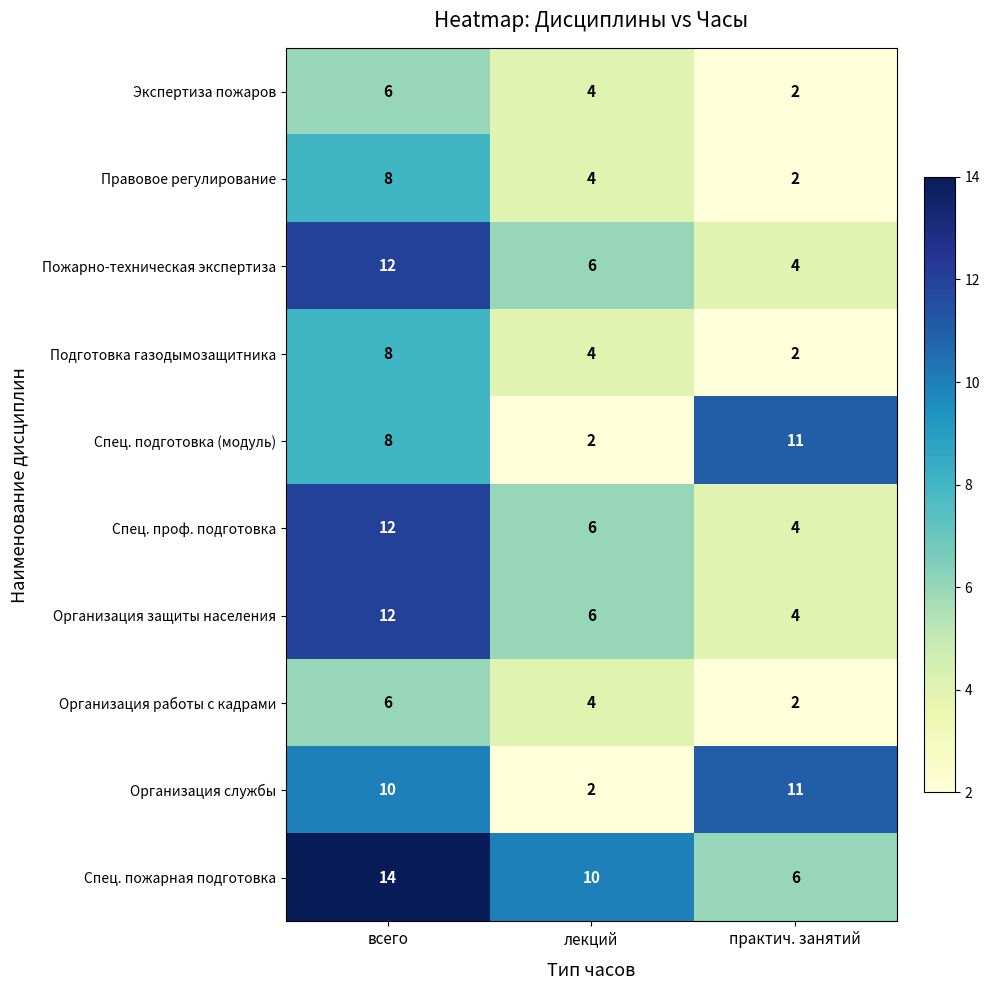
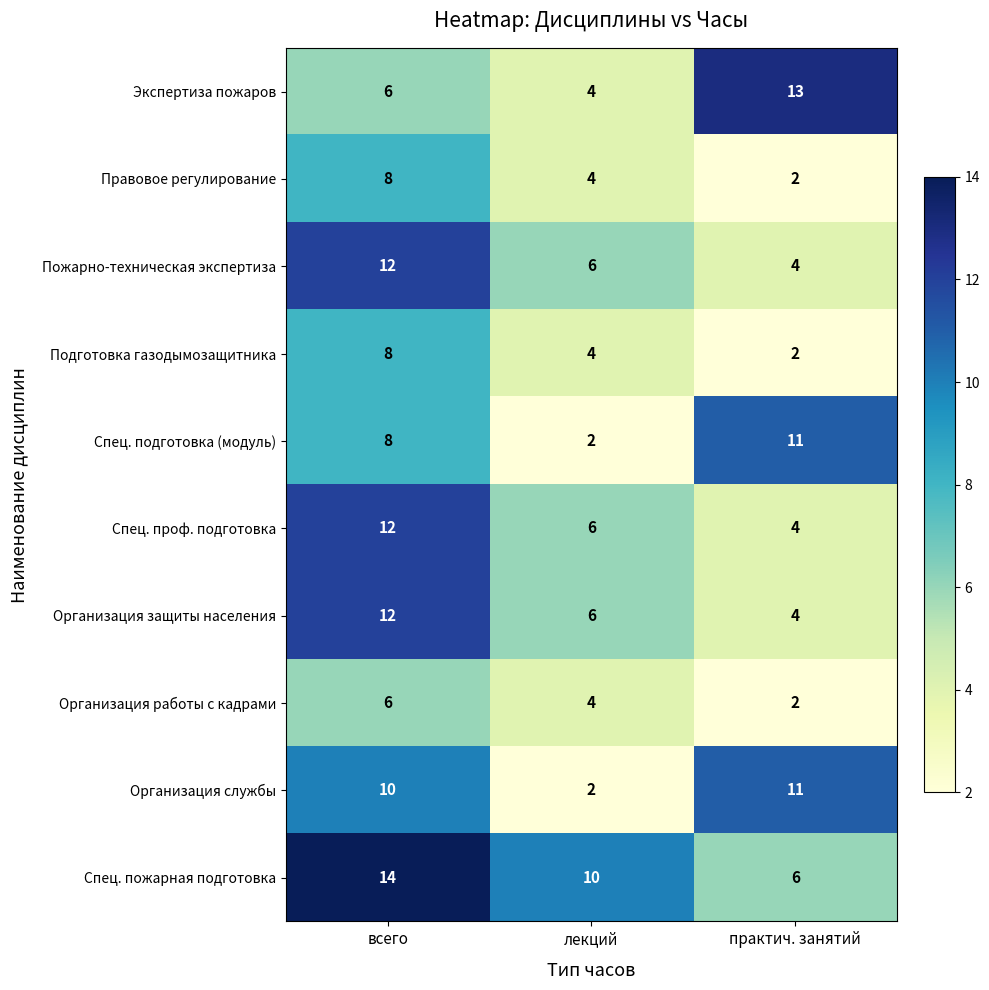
Экспертиза пожаров, практич. занятий: 2 -> 13
